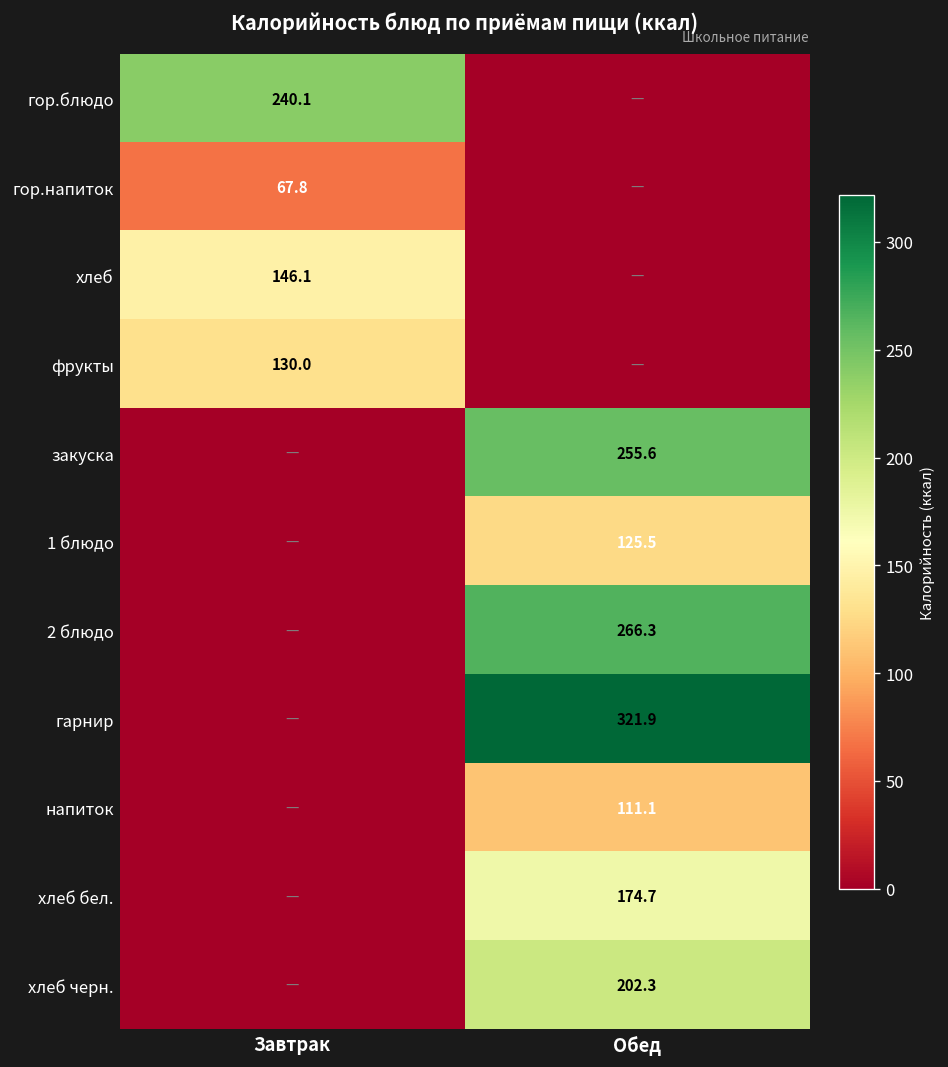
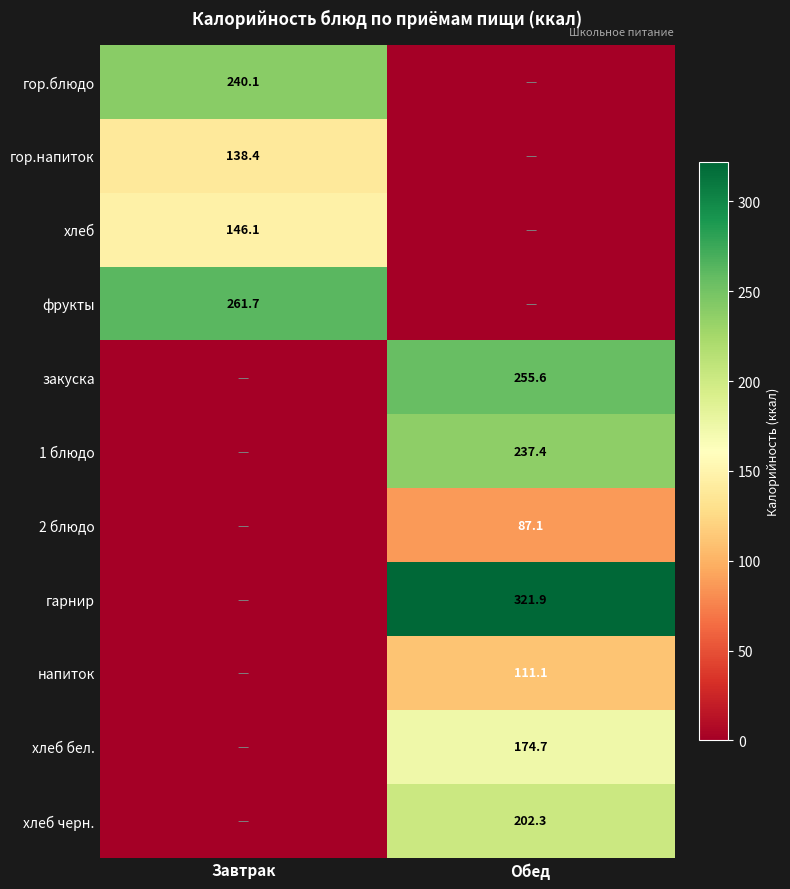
гор.напиток, Завтрак: 67.8 -> 138.4
фрукты, Завтрак: 130.0 -> 261.7
1 блюдо, Обед: 125.5 -> 237.4
2 блюдо, Обед: 266.3 -> 87.1
